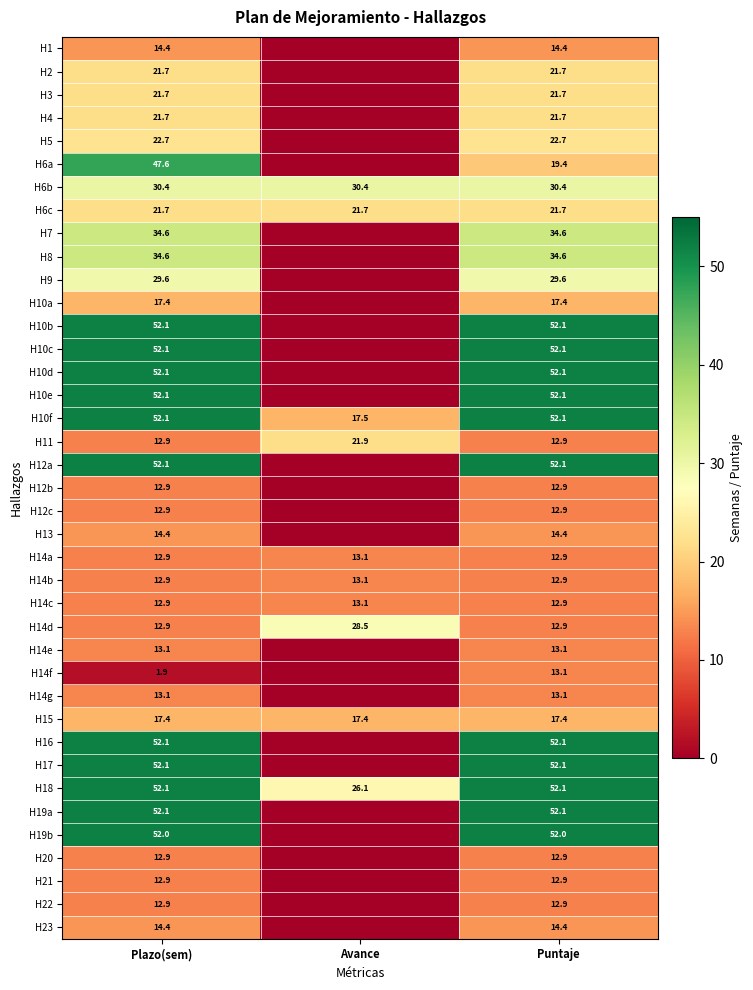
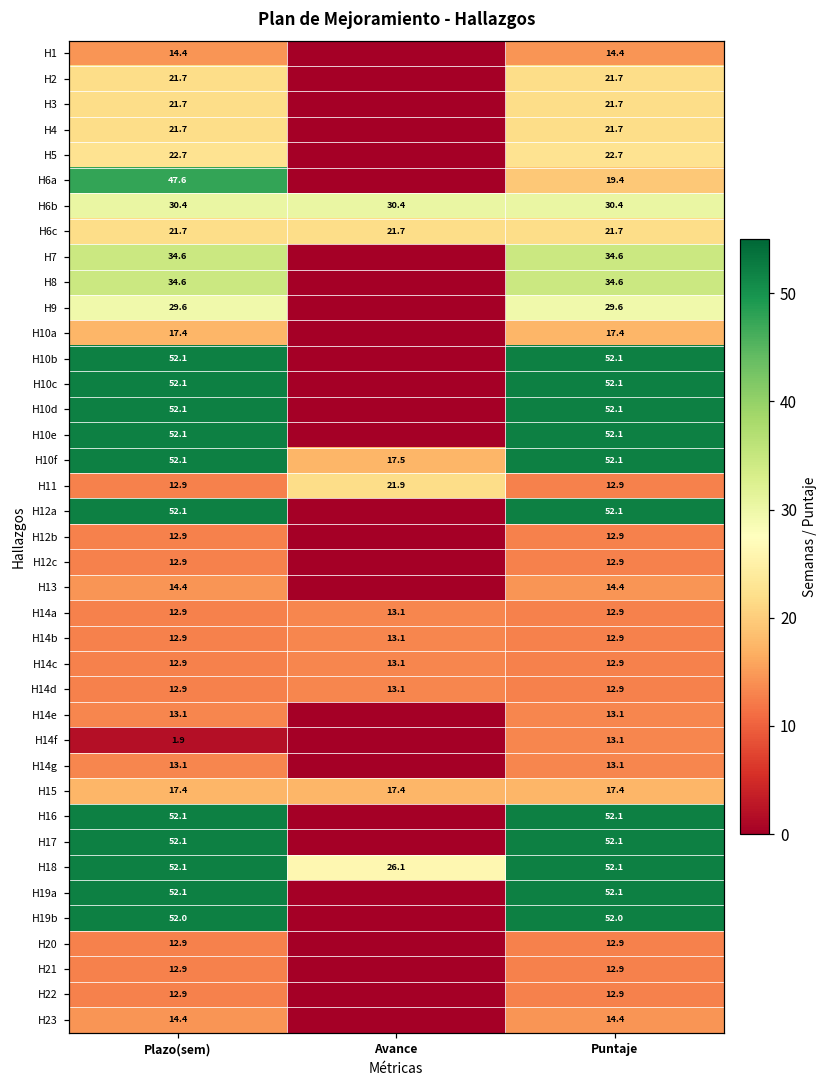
H14d, Avance: 28.5 -> 13.1
